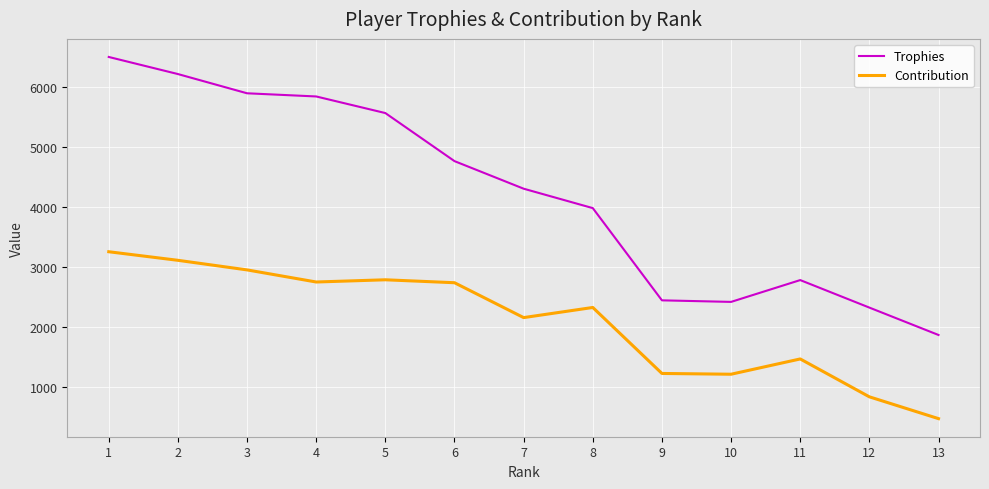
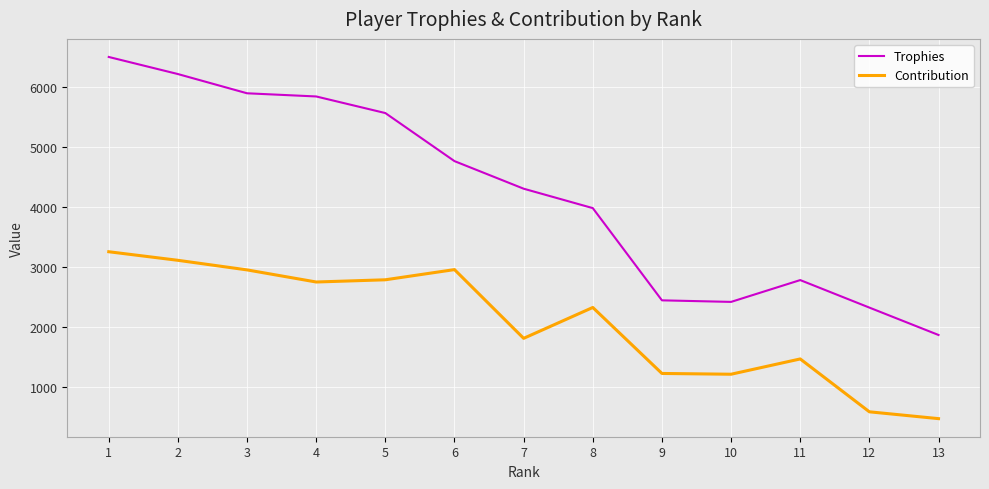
Contribution, 6: 2700 -> 3000
Contribution, 7: 2200 -> 1800
Contribution, 12: 800 -> 600
